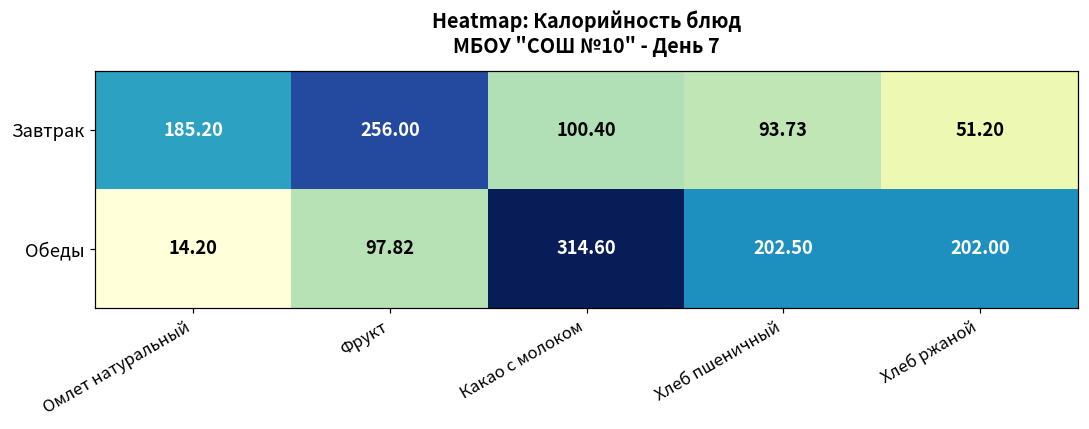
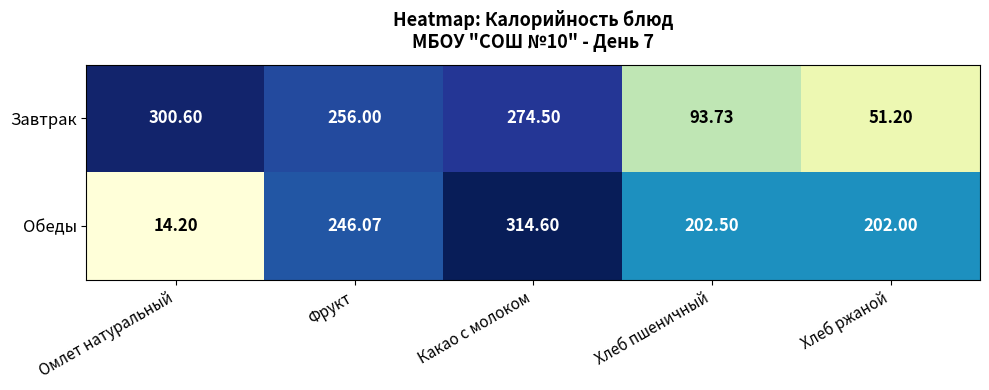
Завтрак, Омлет натуральный: 185.20 -> 300.60
Завтрак, Какао с молоком: 100.40 -> 274.50
Обеды, Фрукт: 97.82 -> 246.07
